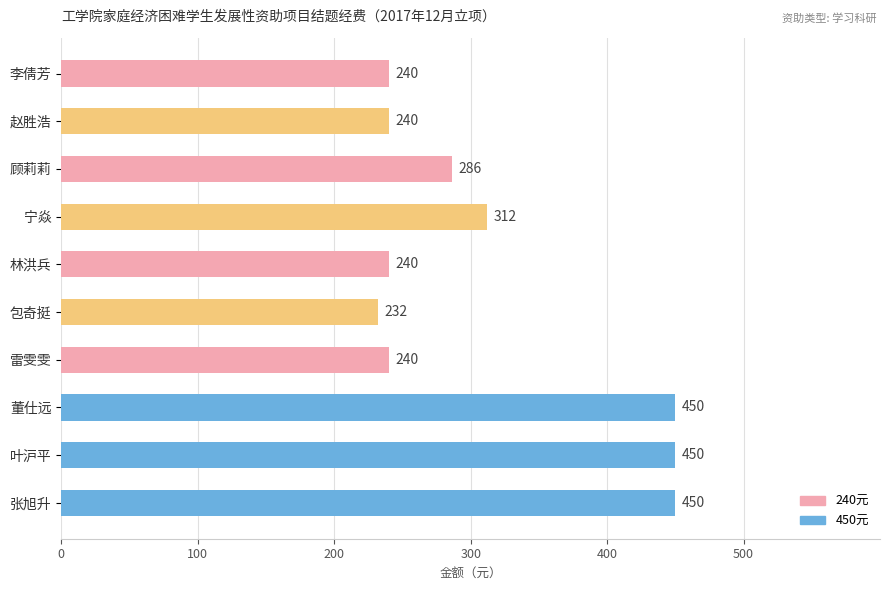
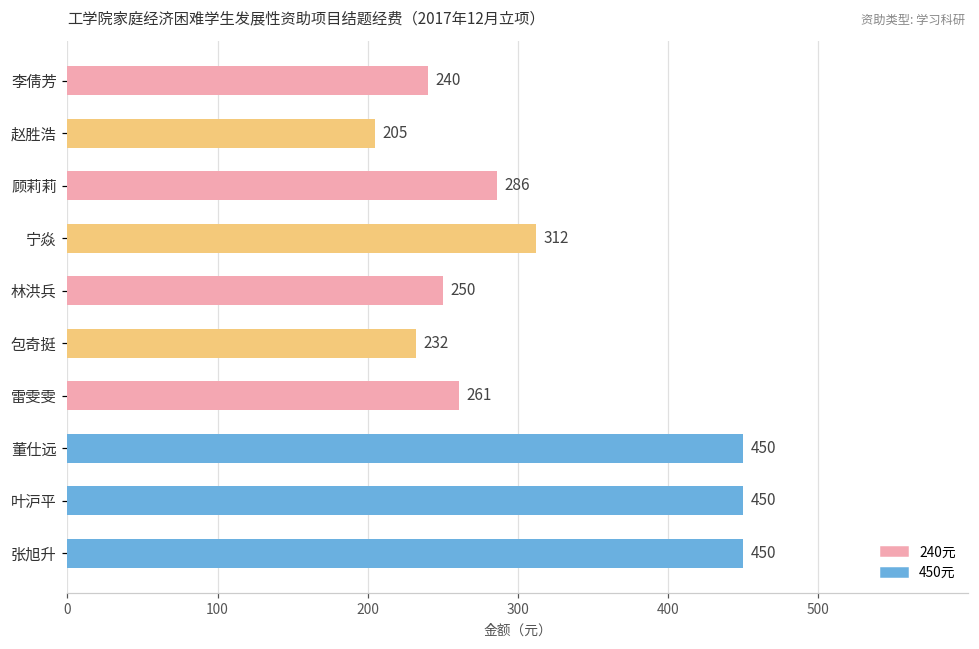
赵胜浩: 240 -> 205
林洪兵: 240 -> 250
雷雯雯: 240 -> 261
